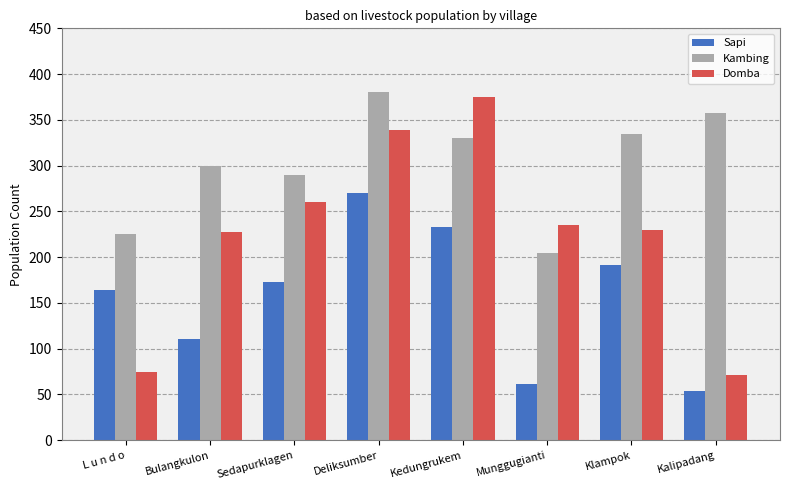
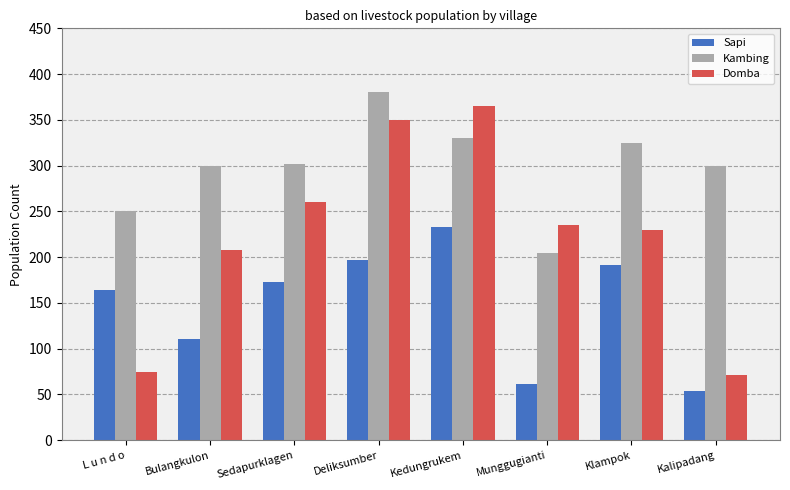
Kambing, L u n d o: 230 -> 250
Domba, Bulangkulon: 230 -> 210
Kambing, Sedapurklagen: 290 -> 300
Sapi, Deliksumber: 270 -> 200
Domba, Deliksumber: 340 -> 350
Domba, Kedungrukem: 380 -> 370
Kambing, Klampok: 340 -> 330
Kambing, Kalipadang: 360 -> 300
